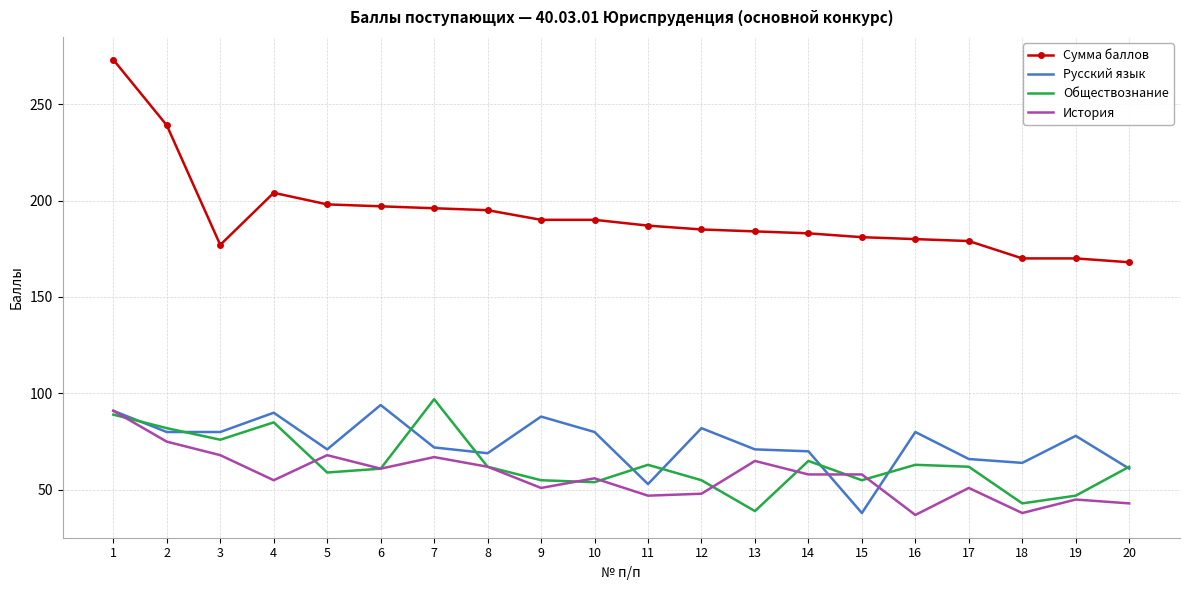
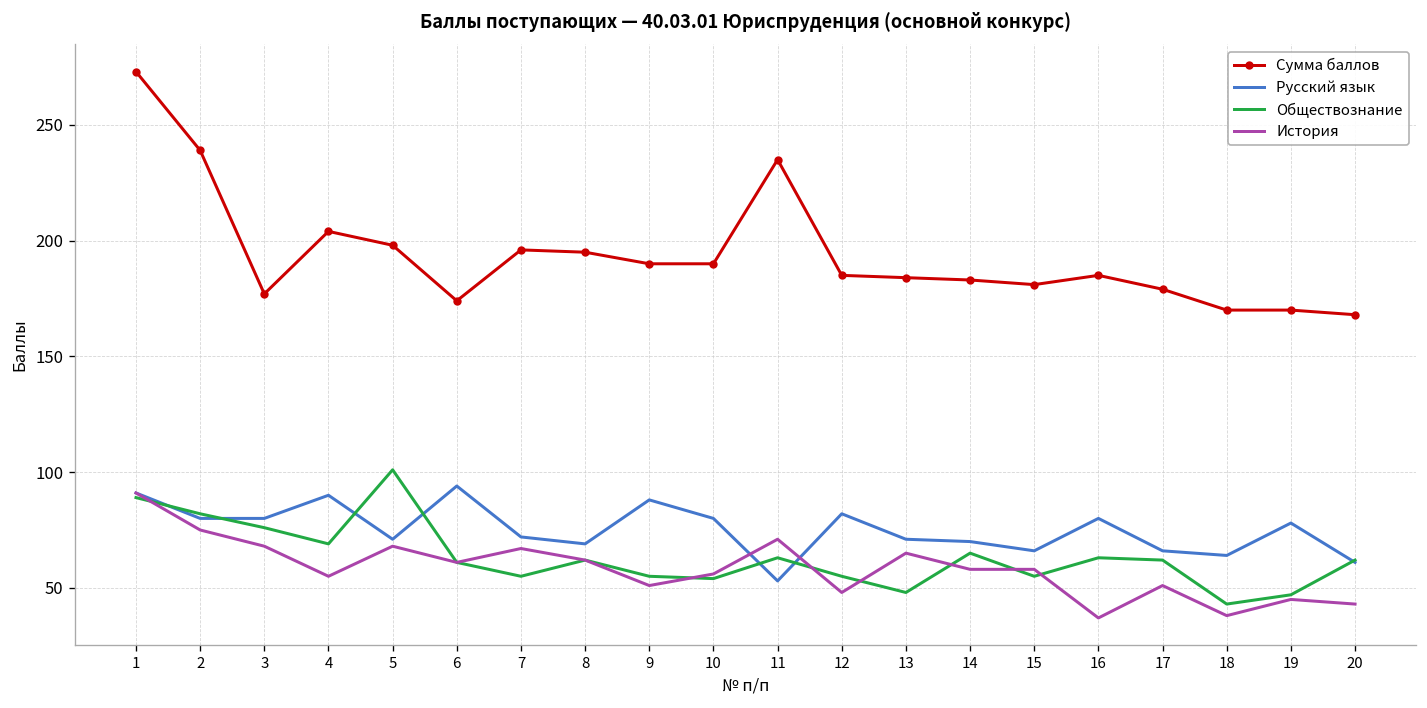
Обществознание, 4: 85 -> 69
Обществознание, 5: 59 -> 101
Сумма баллов, 6: 197 -> 174
Обществознание, 7: 97 -> 55
Сумма баллов, 11: 187 -> 235
История, 11: 47 -> 71
Обществознание, 13: 39 -> 48
Русский язык, 15: 38 -> 66
Сумма баллов, 16: 180 -> 185
